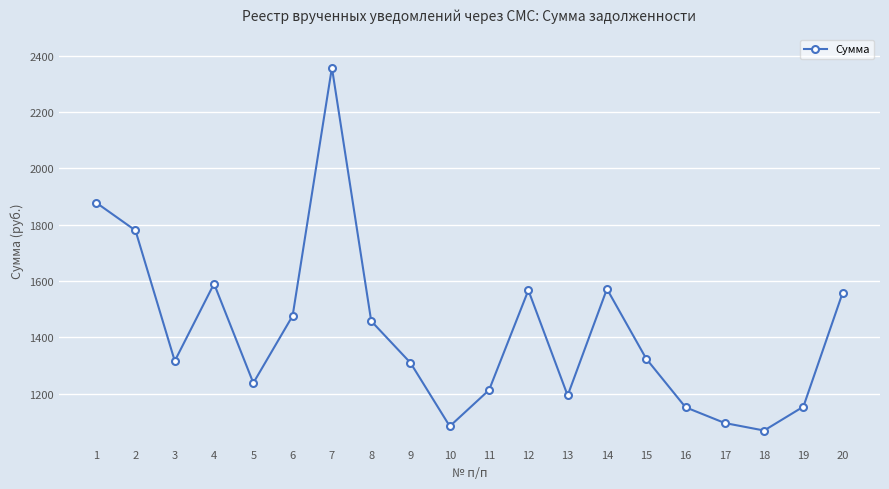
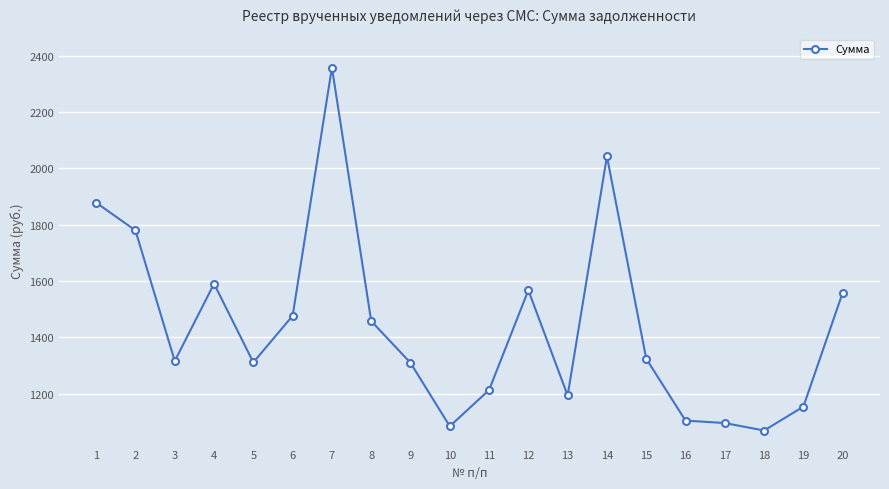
5: 1240 -> 1310
14: 1570 -> 2040
16: 1150 -> 1100
